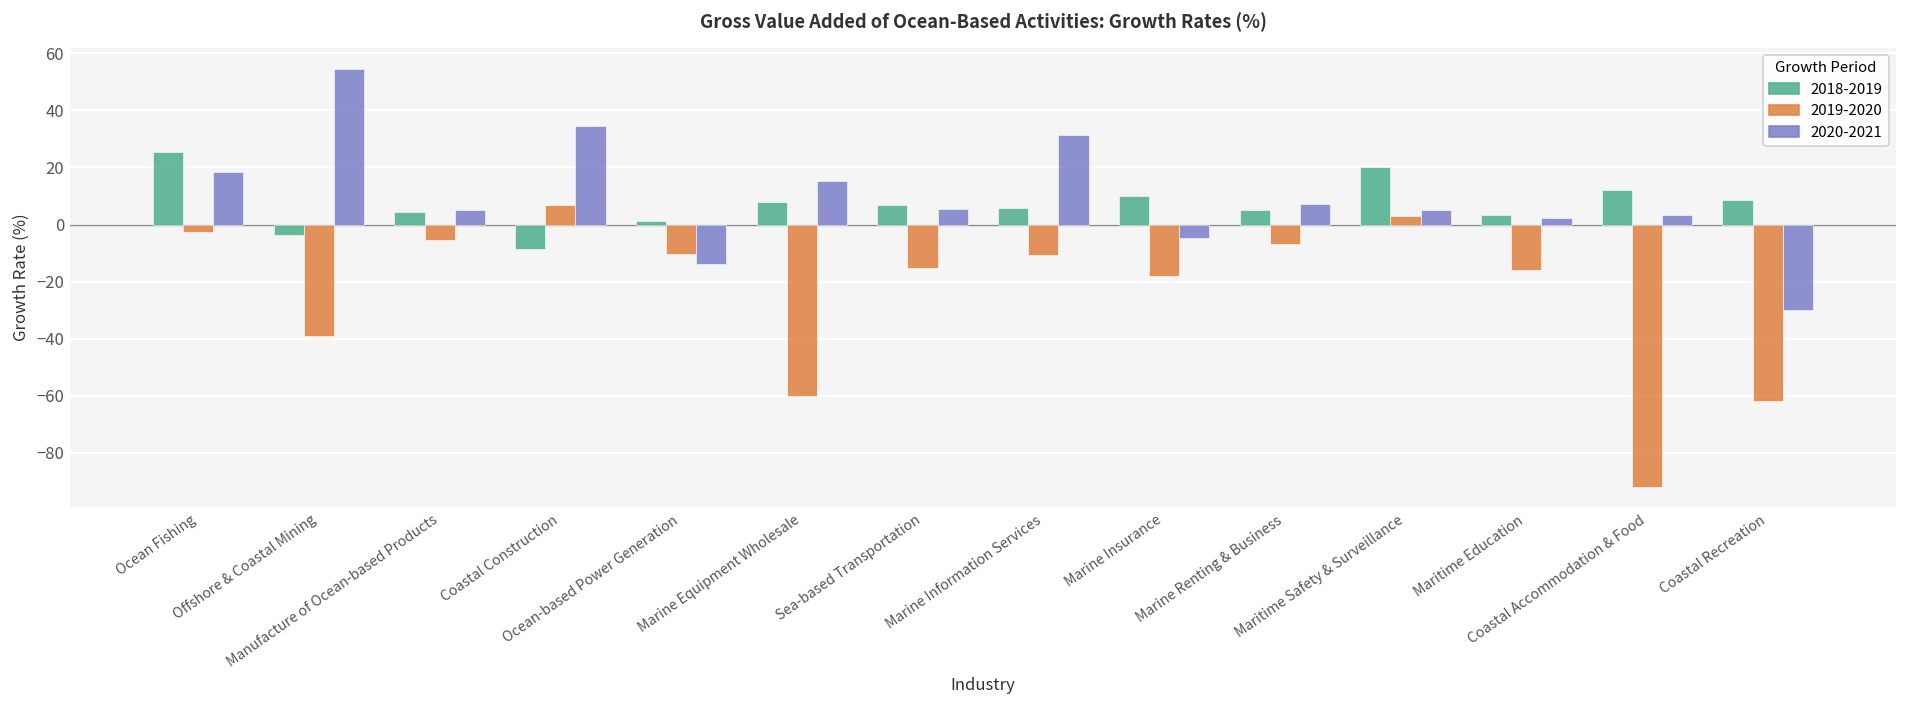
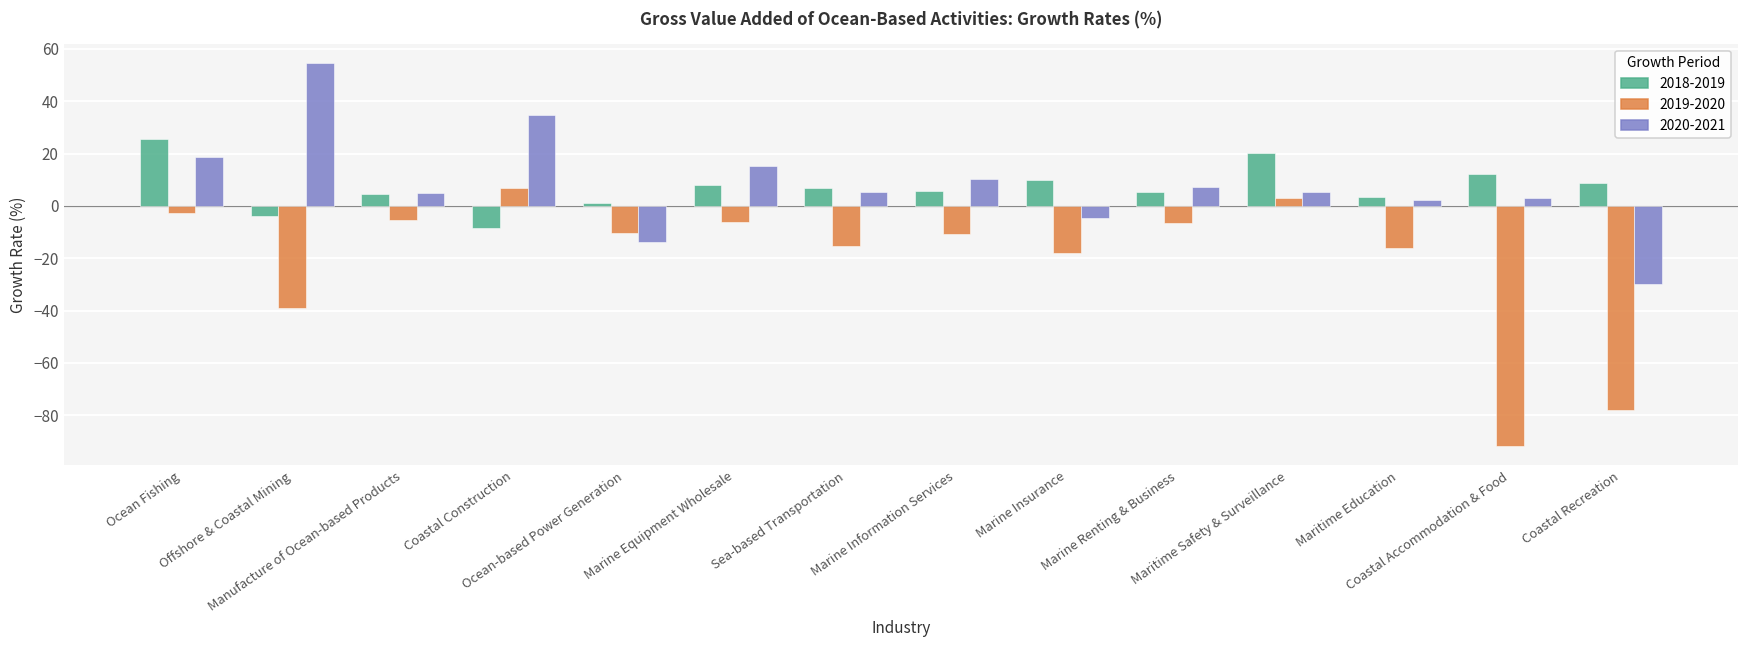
2019-2020, Marine Equipment Wholesale: -60 -> -6
2020-2021, Marine Information Services: 31 -> 10
2019-2020, Coastal Recreation: -62 -> -78
